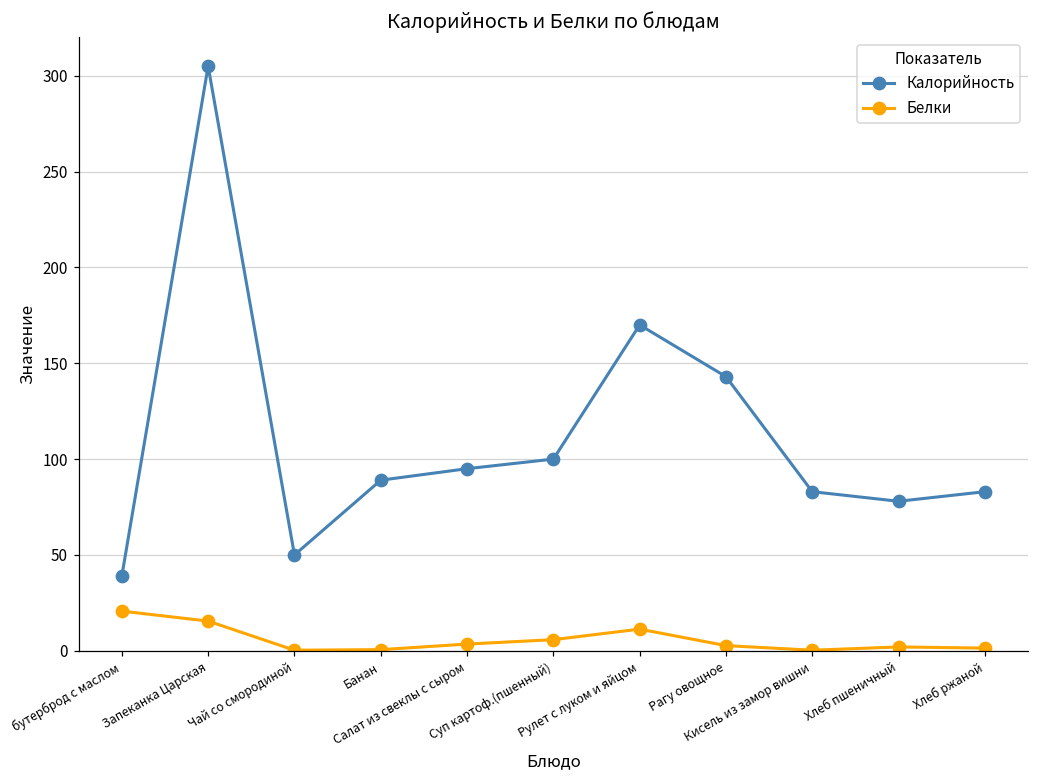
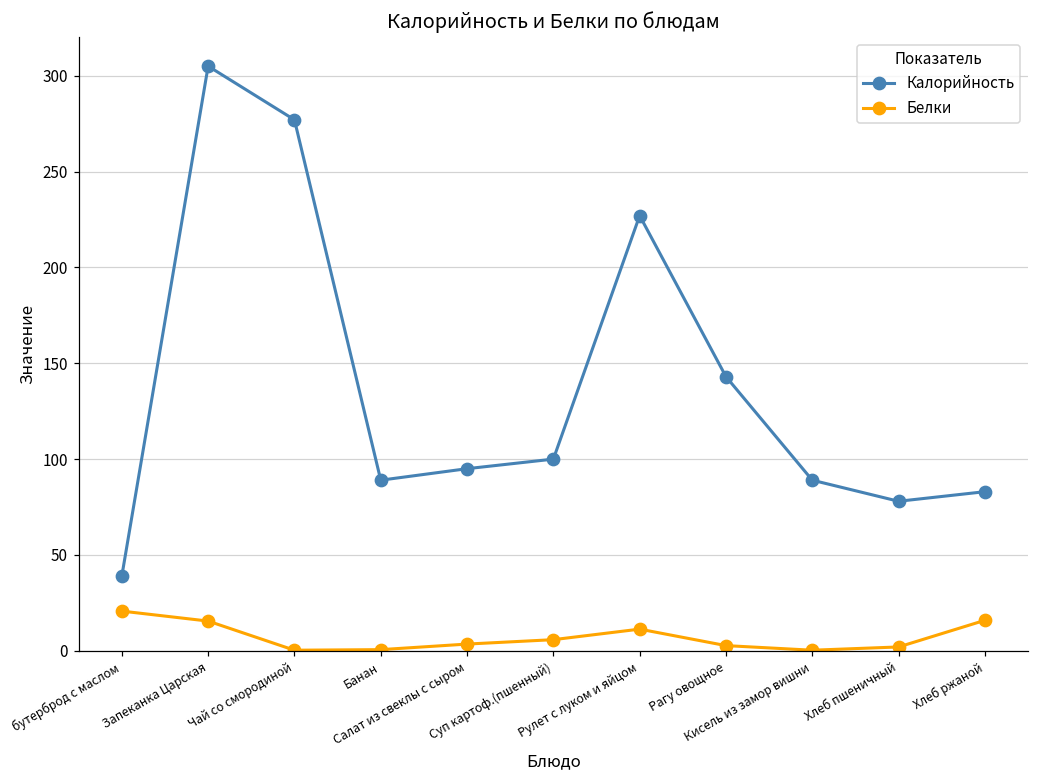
Калорийность, Чай со смородиной: 50 -> 277
Калорийность, Рулет с луком и яйцом: 170 -> 227
Калорийность, Кисель из замор вишни: 83 -> 89
Белки, Хлеб ржаной: 1 -> 16
